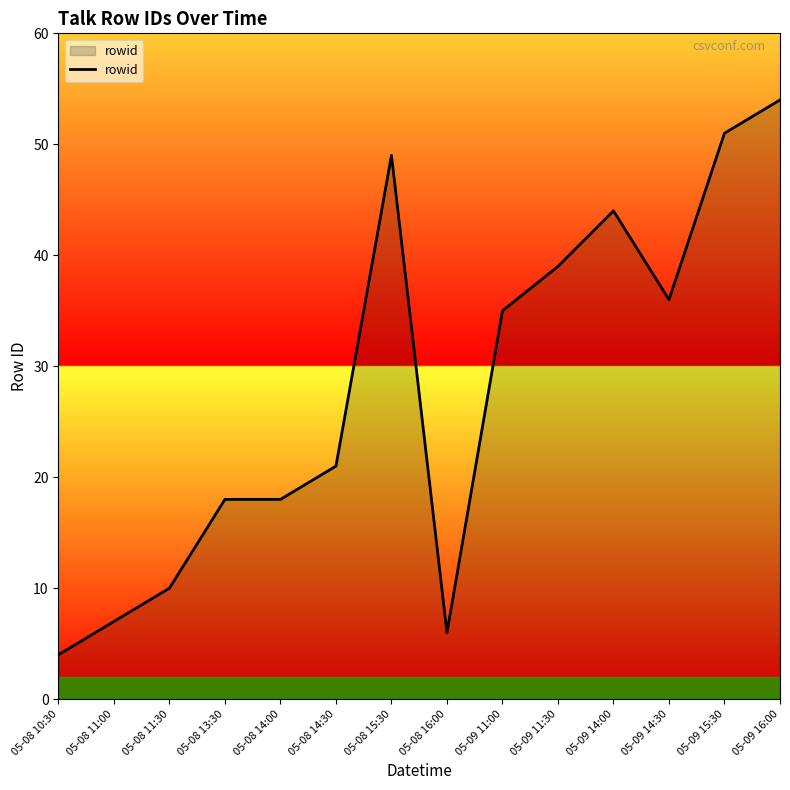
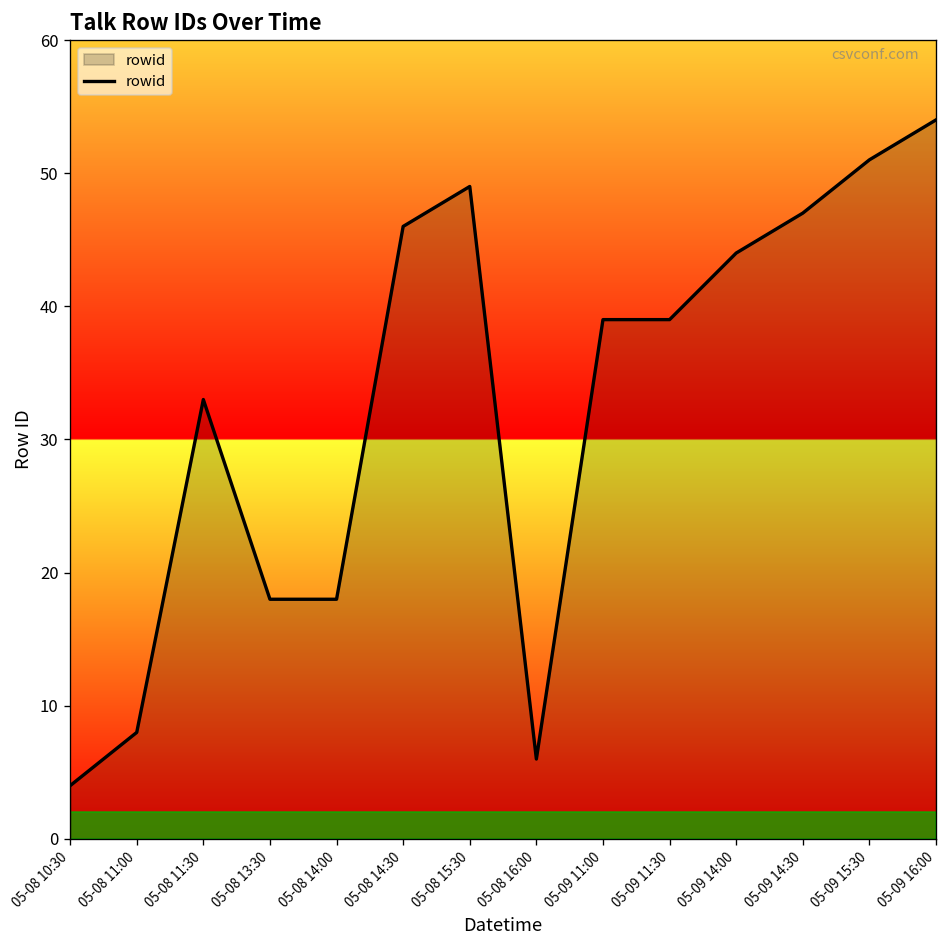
05-08 11:00: 7 -> 8
05-08 11:30: 10 -> 33
05-08 14:30: 21 -> 46
05-09 11:00: 35 -> 39
05-09 14:30: 36 -> 47
